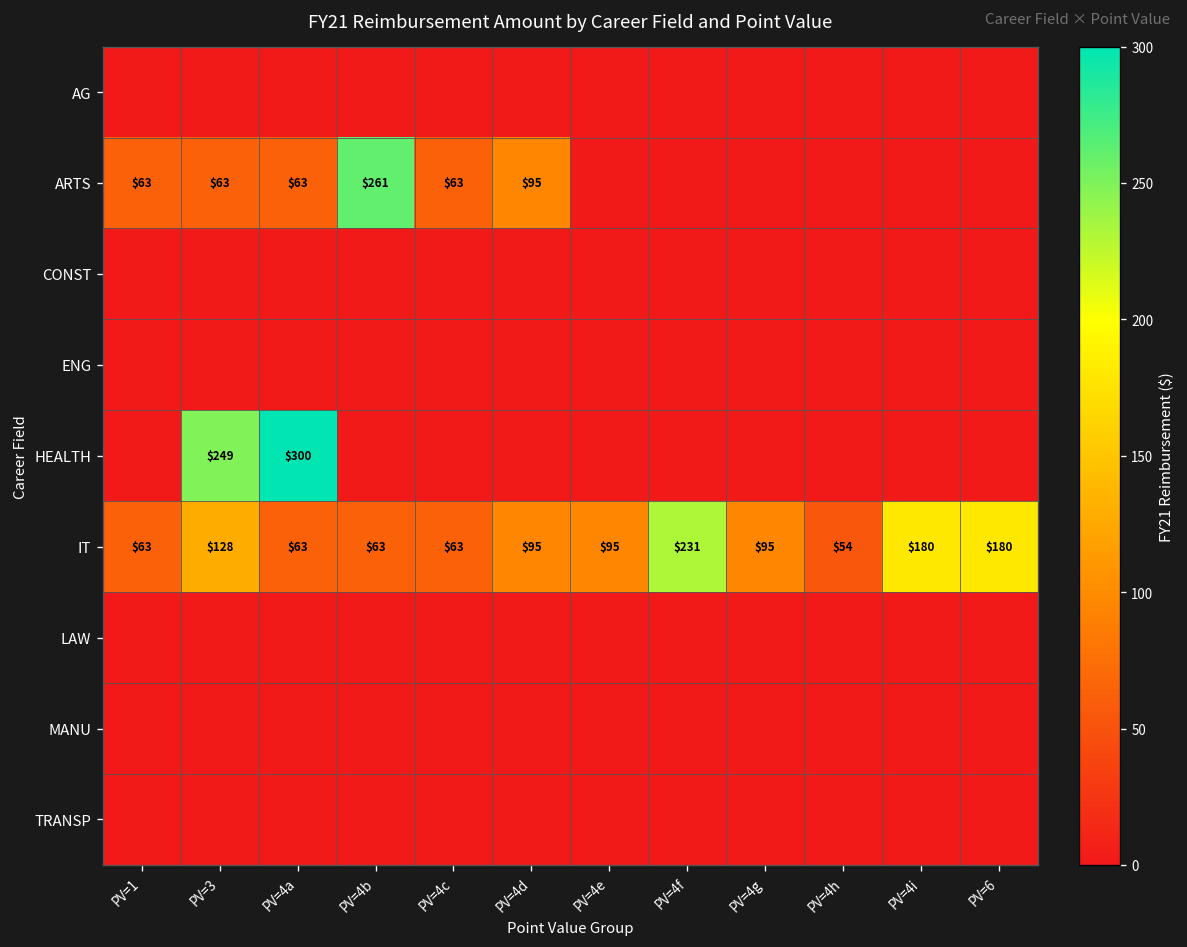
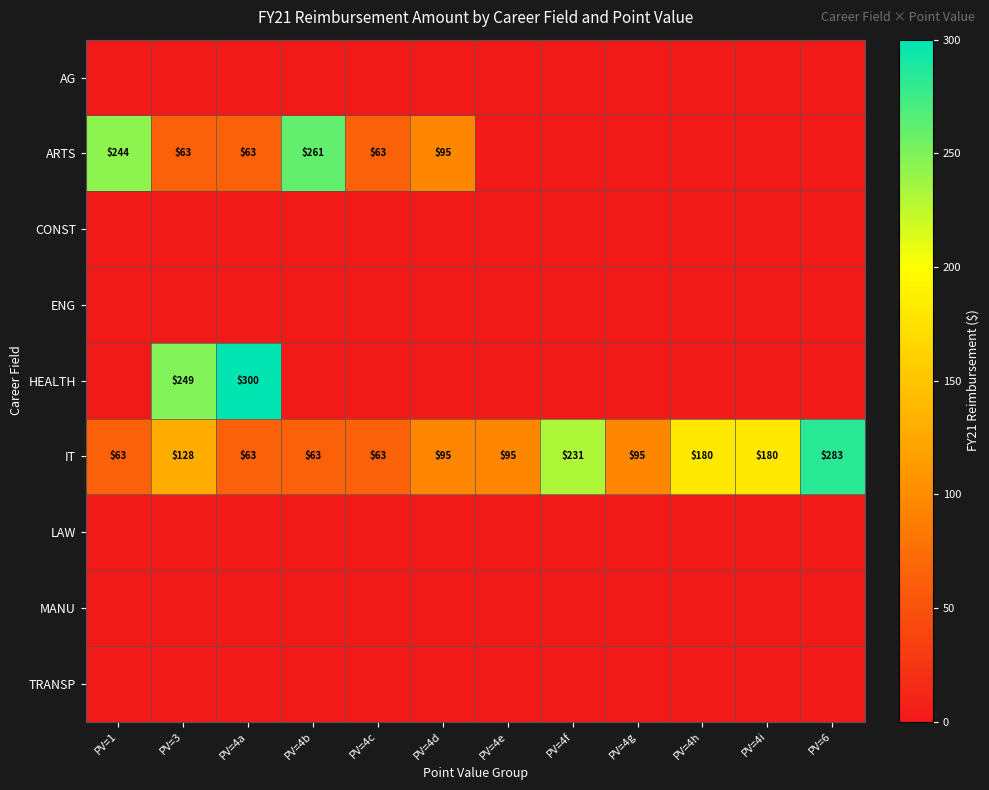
ARTS, PV=1: $63 -> $244
IT, PV=4h: $54 -> $180
IT, PV=6: $180 -> $283
